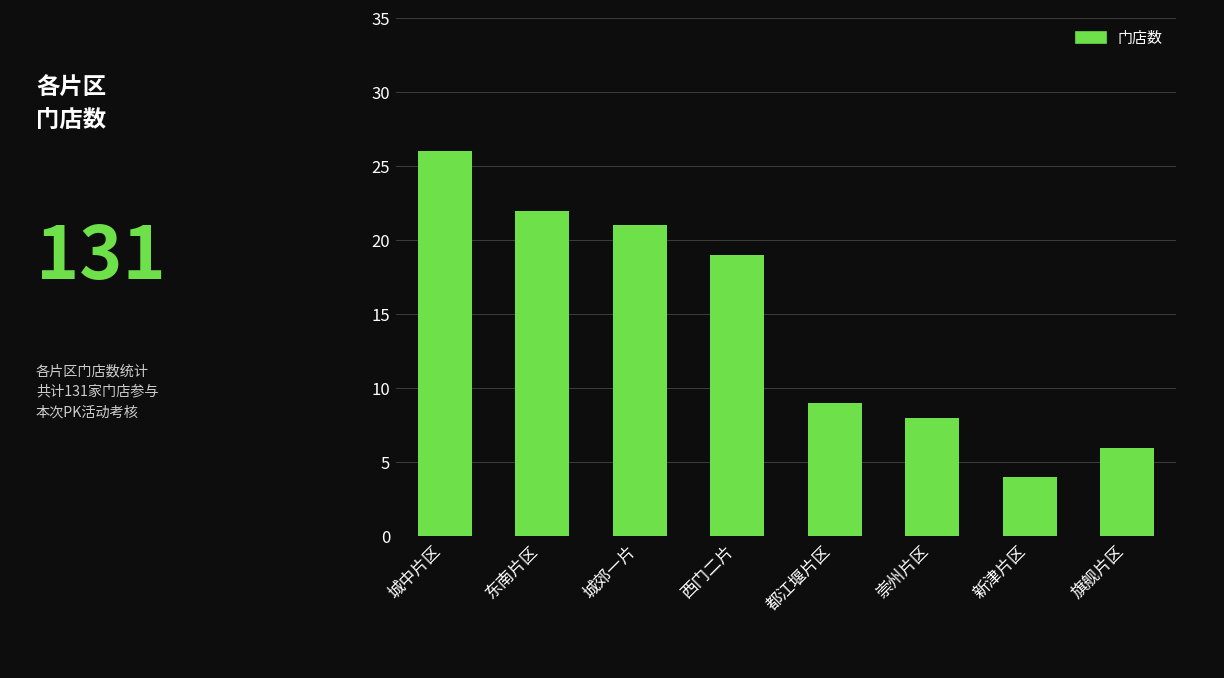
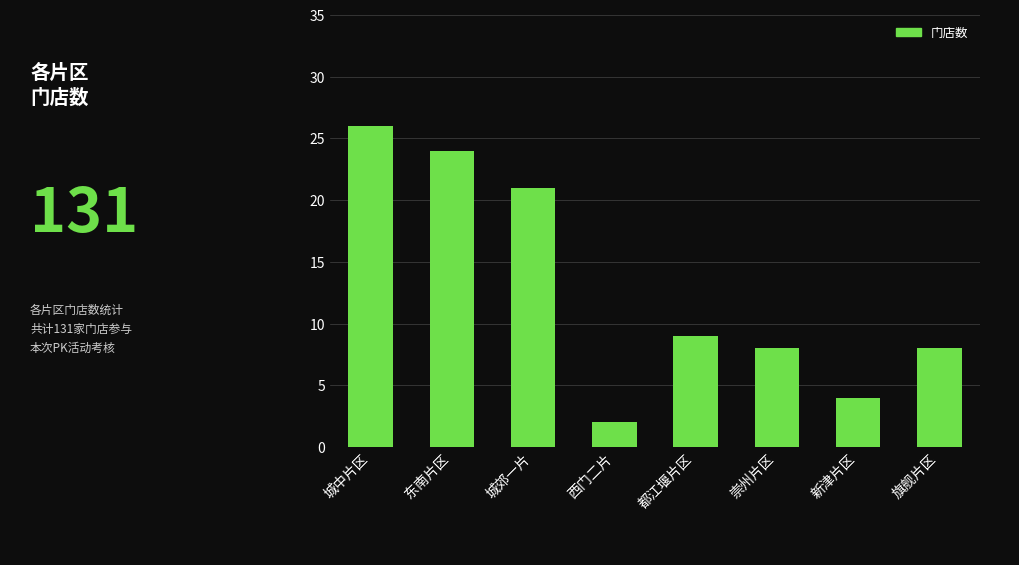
东南片区: 22 -> 24
西门二片: 19 -> 2
旗舰片区: 6 -> 8
